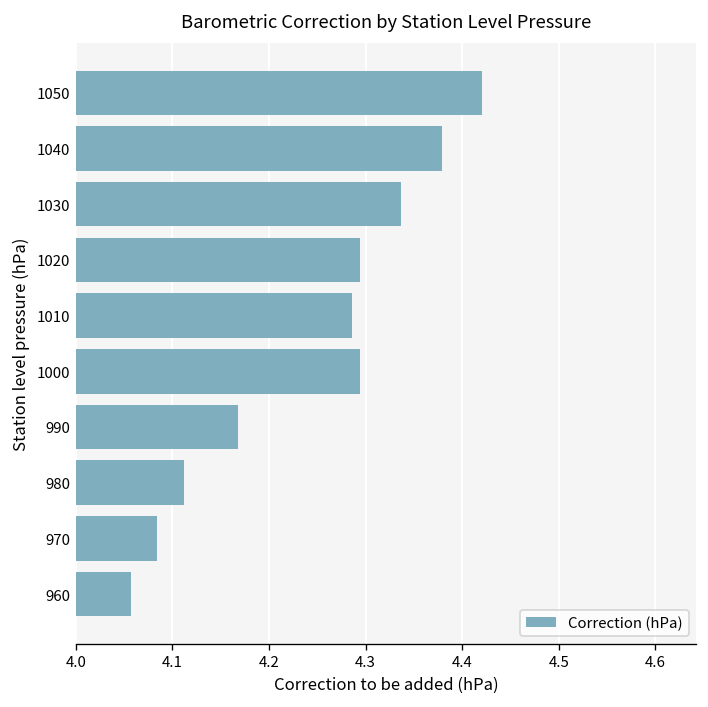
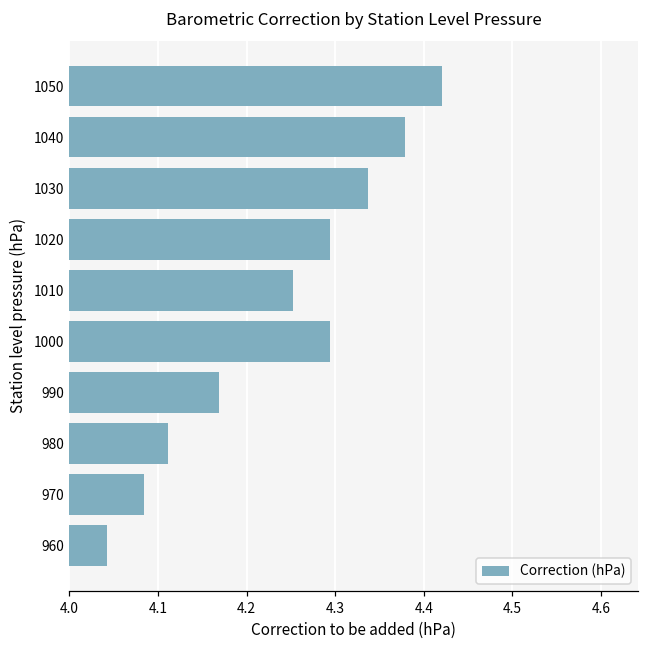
1010: 4.29 -> 4.25
960: 4.06 -> 4.04
